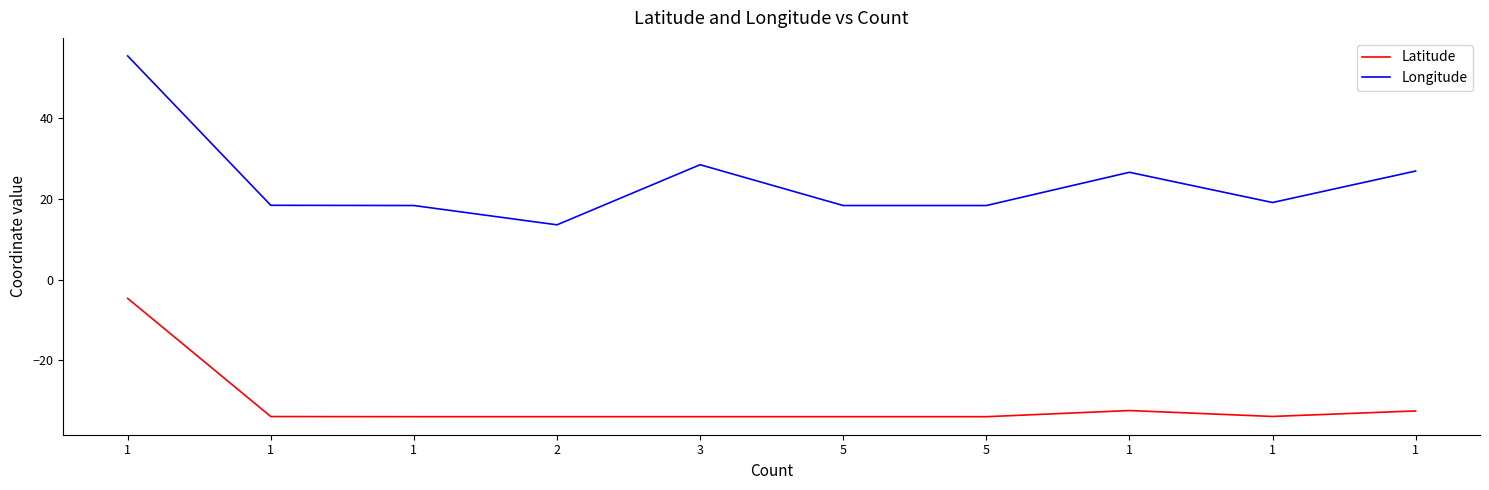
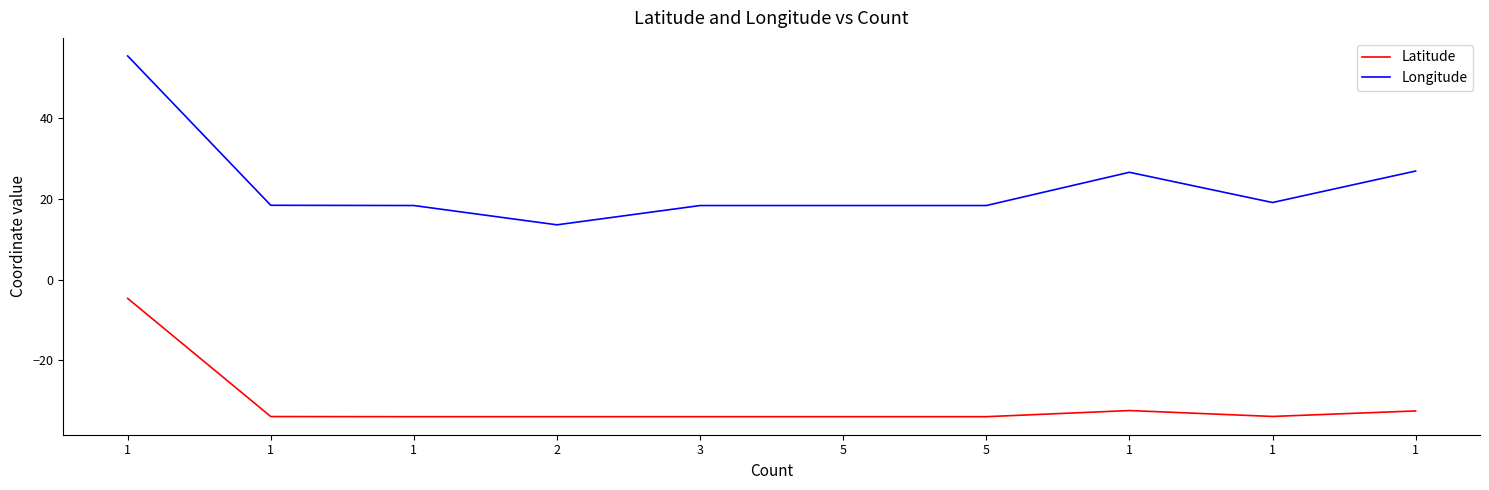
Longitude, 3: 28 -> 18
